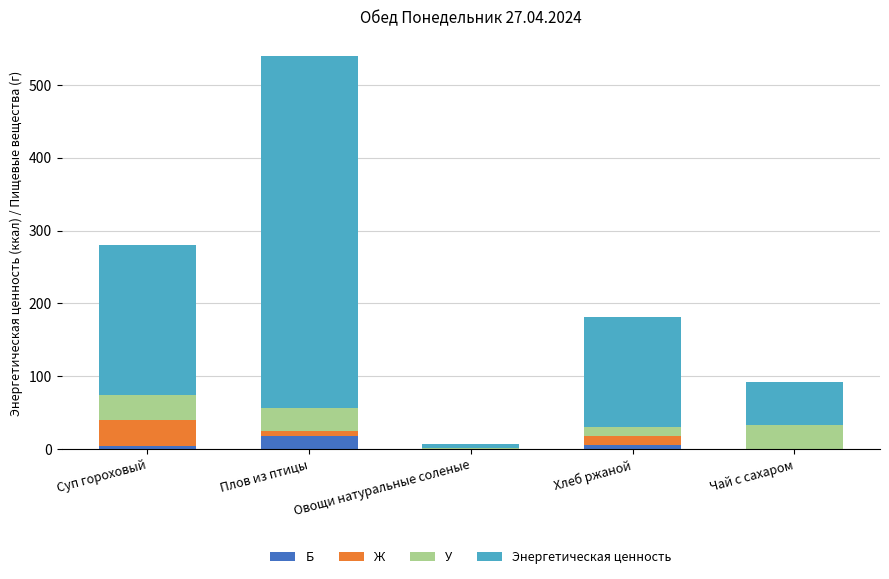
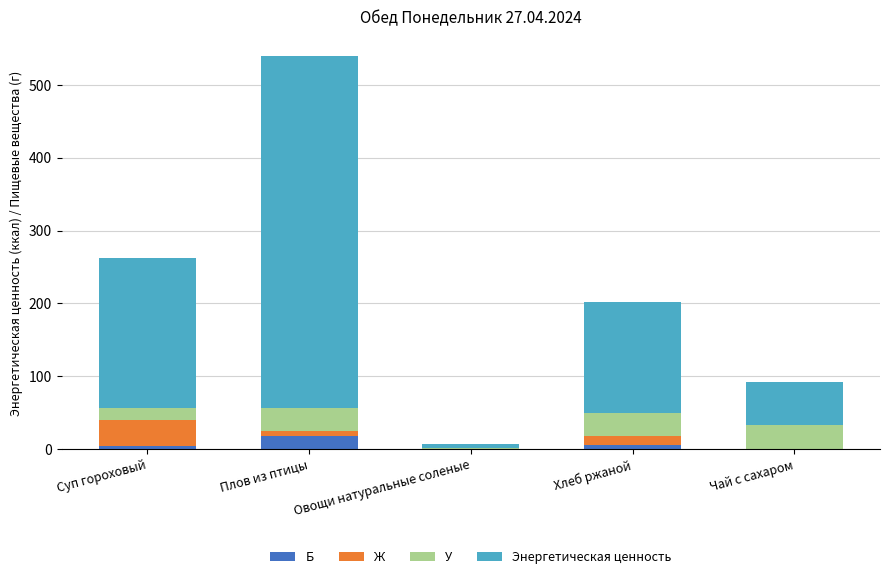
У, Суп гороховый: 30 -> 20
У, Хлеб ржаной: 10 -> 30
